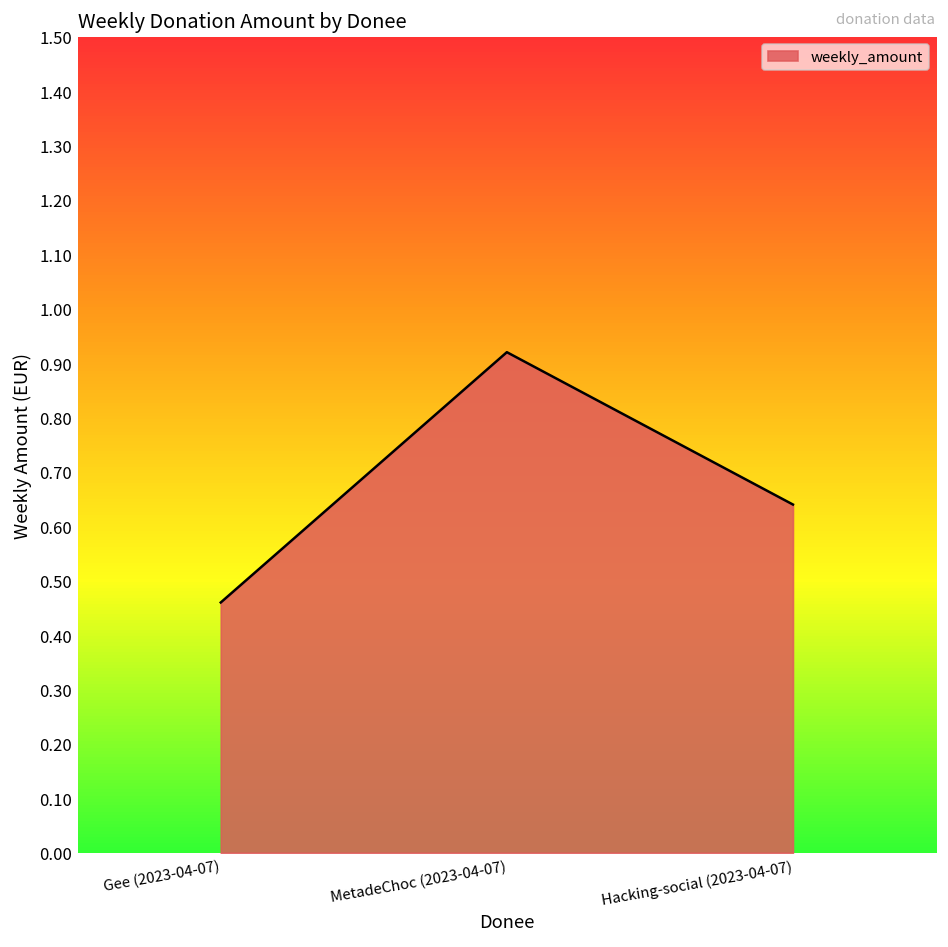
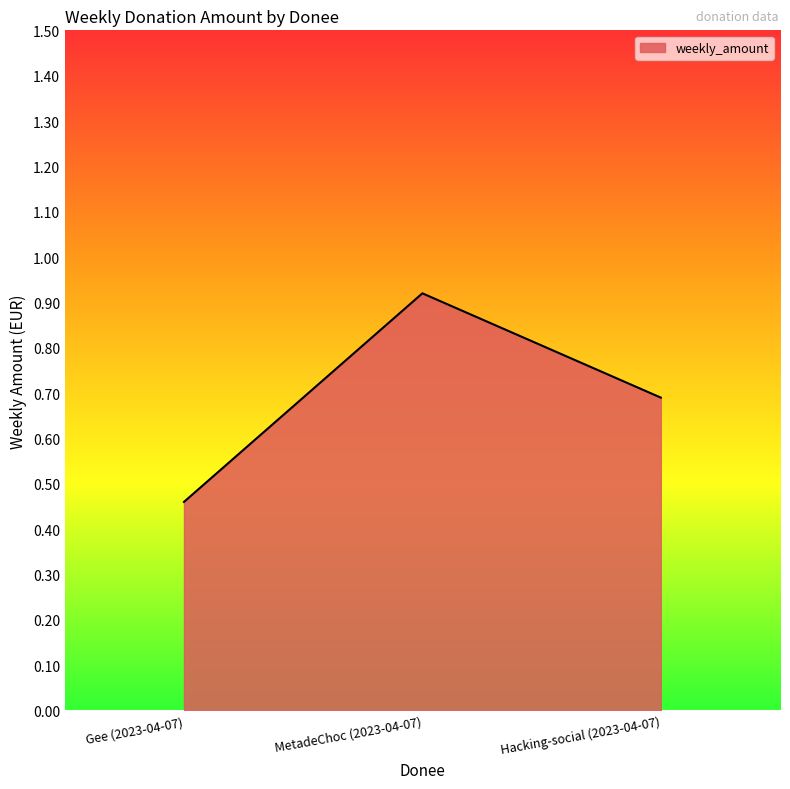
Hacking-social (2023-04-07): 0.64 -> 0.69
